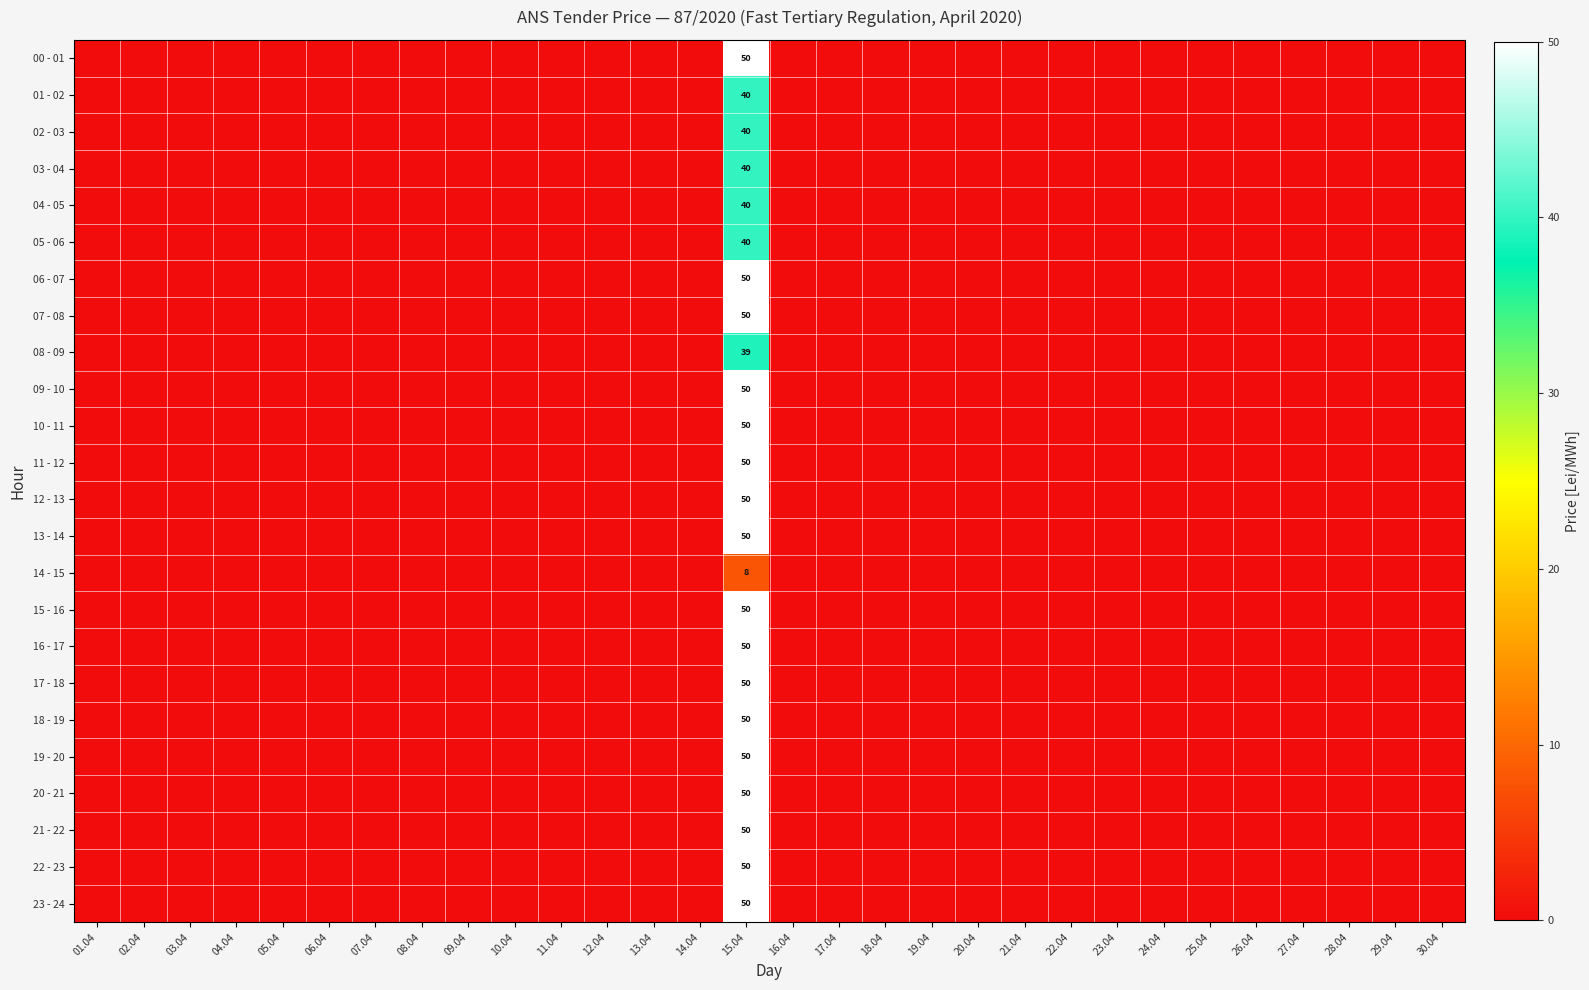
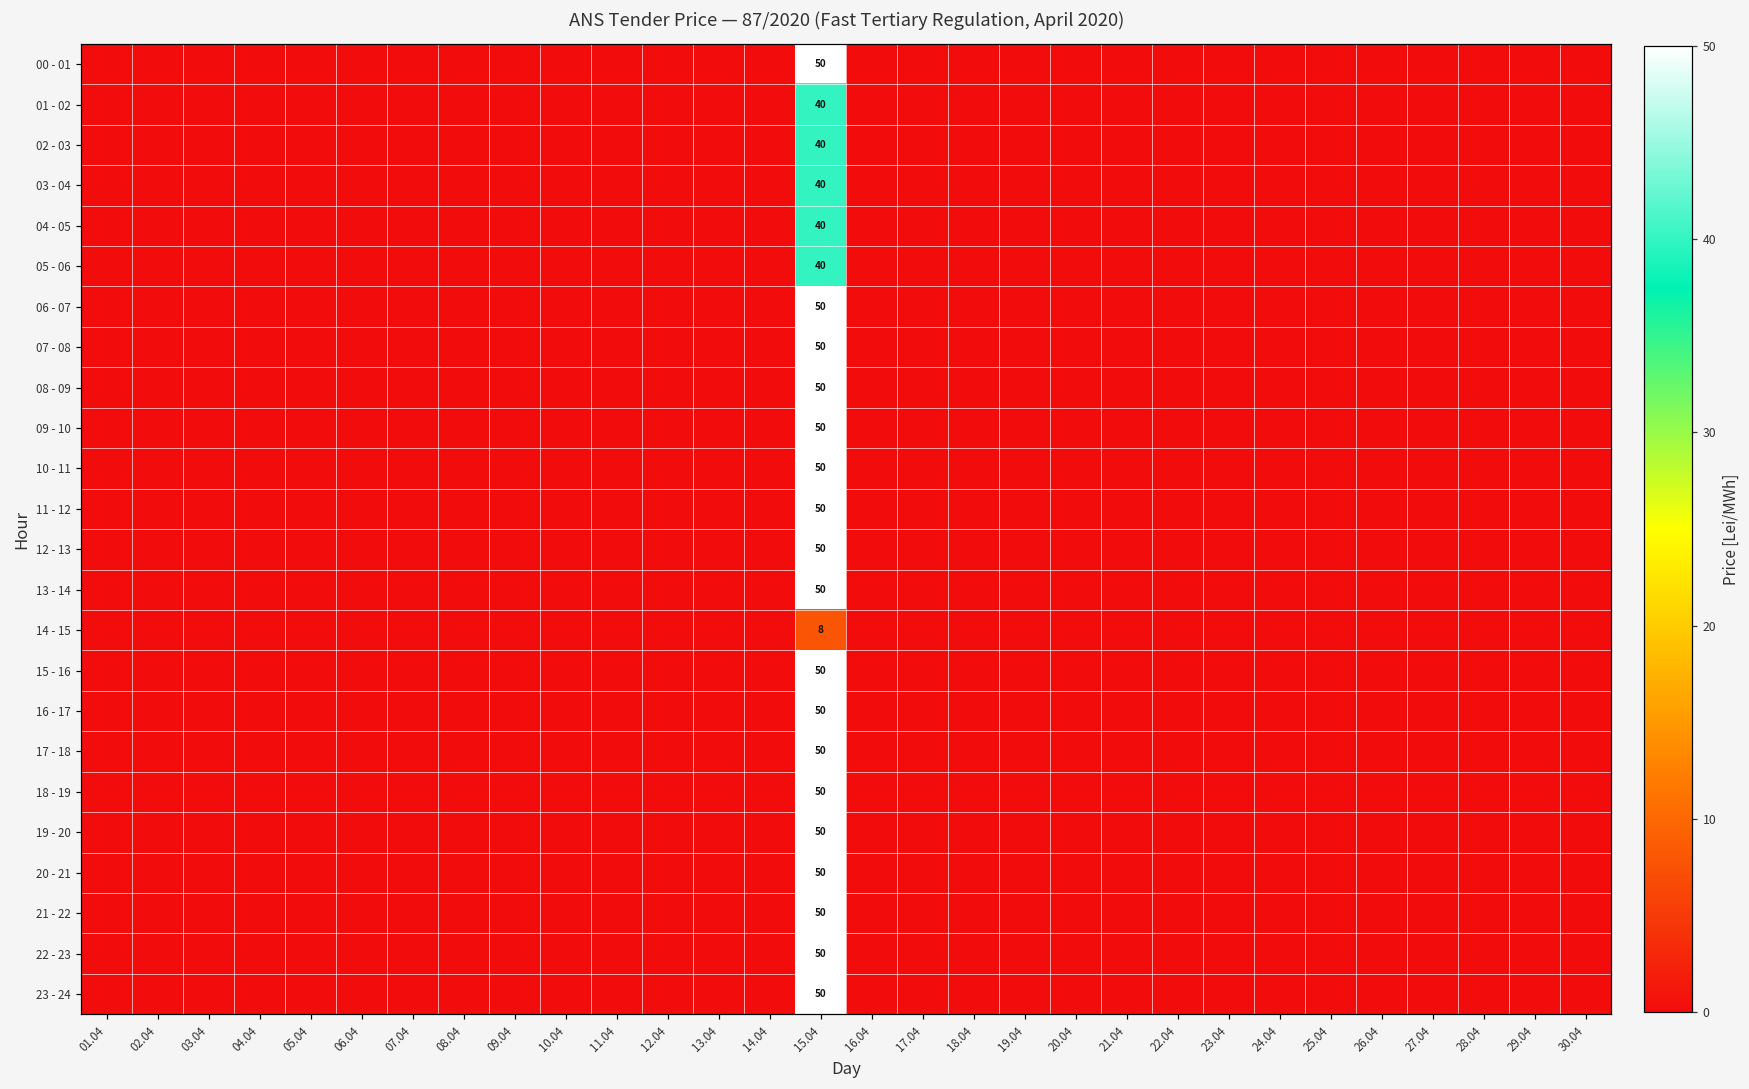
08 - 09, 15.04: 39 -> 50
